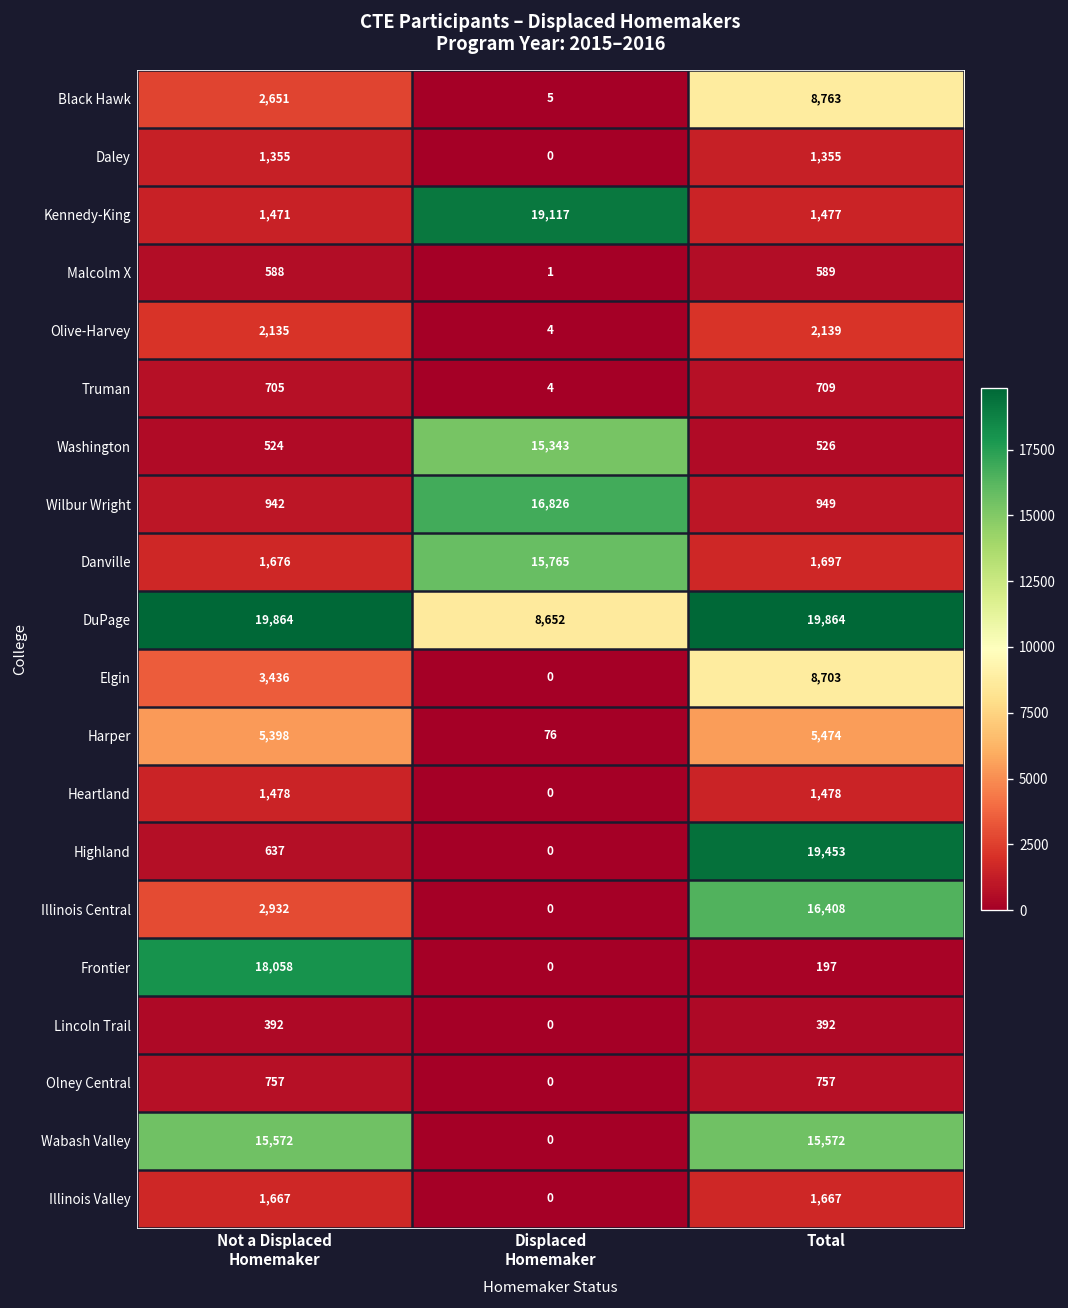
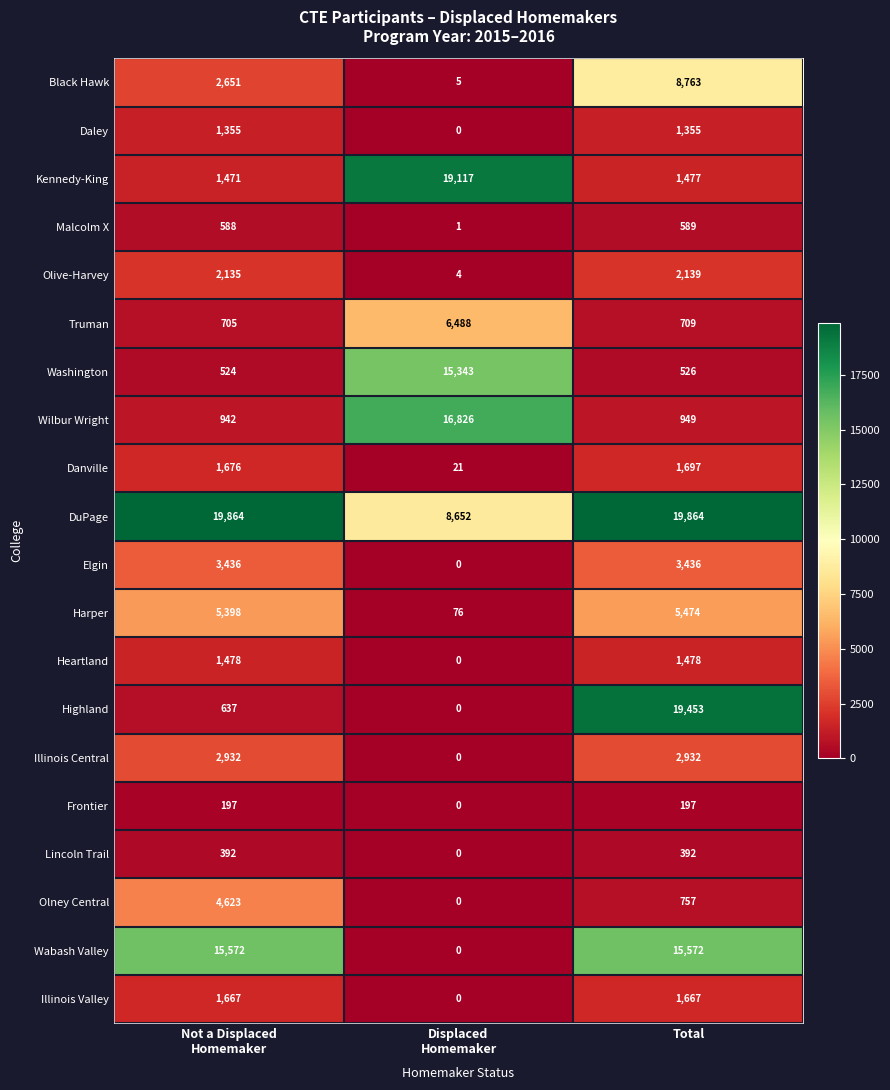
Truman, Displaced Homemaker: 4 -> 6,488
Danville, Displaced Homemaker: 15,765 -> 21
Elgin, Total: 8,703 -> 3,436
Illinois Central, Total: 16,408 -> 2,932
Frontier, Not a Displaced Homemaker: 18,058 -> 197
Olney Central, Not a Displaced Homemaker: 757 -> 4,623
